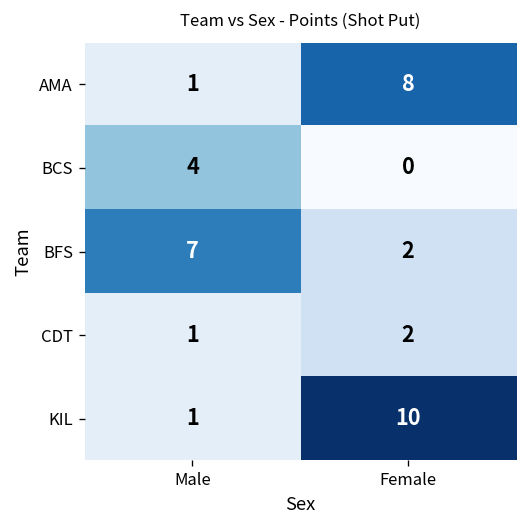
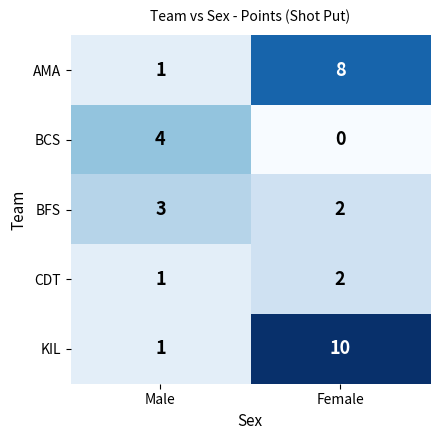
BFS, Male: 7 -> 3
